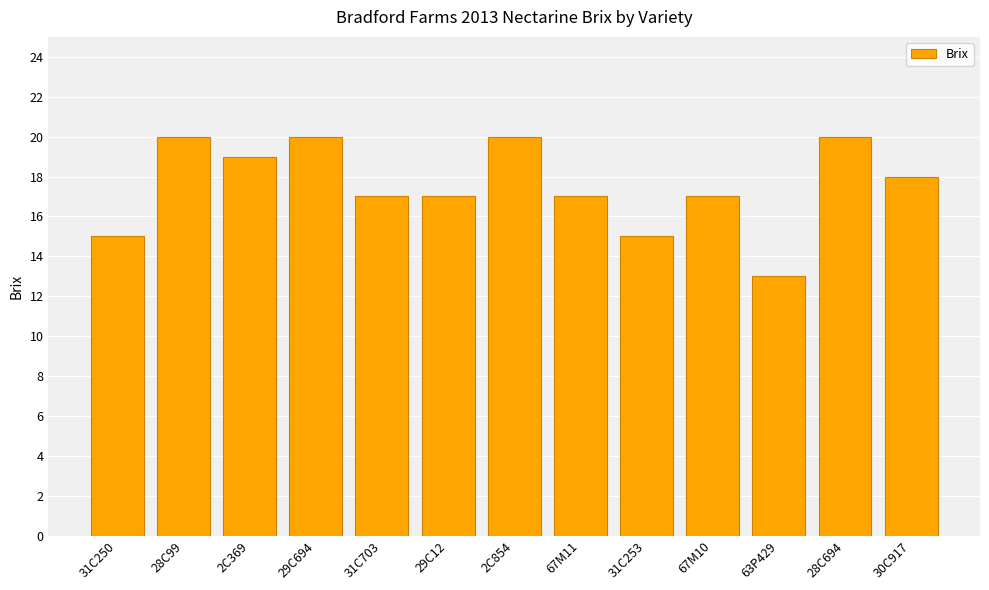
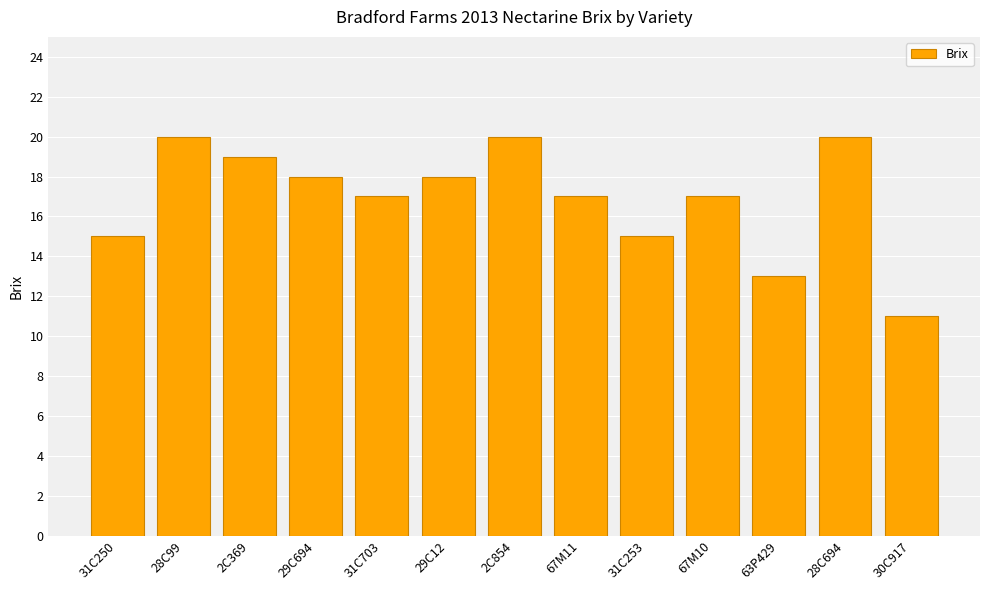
29C694: 20 -> 18
29C12: 17 -> 18
30C917: 18 -> 11
